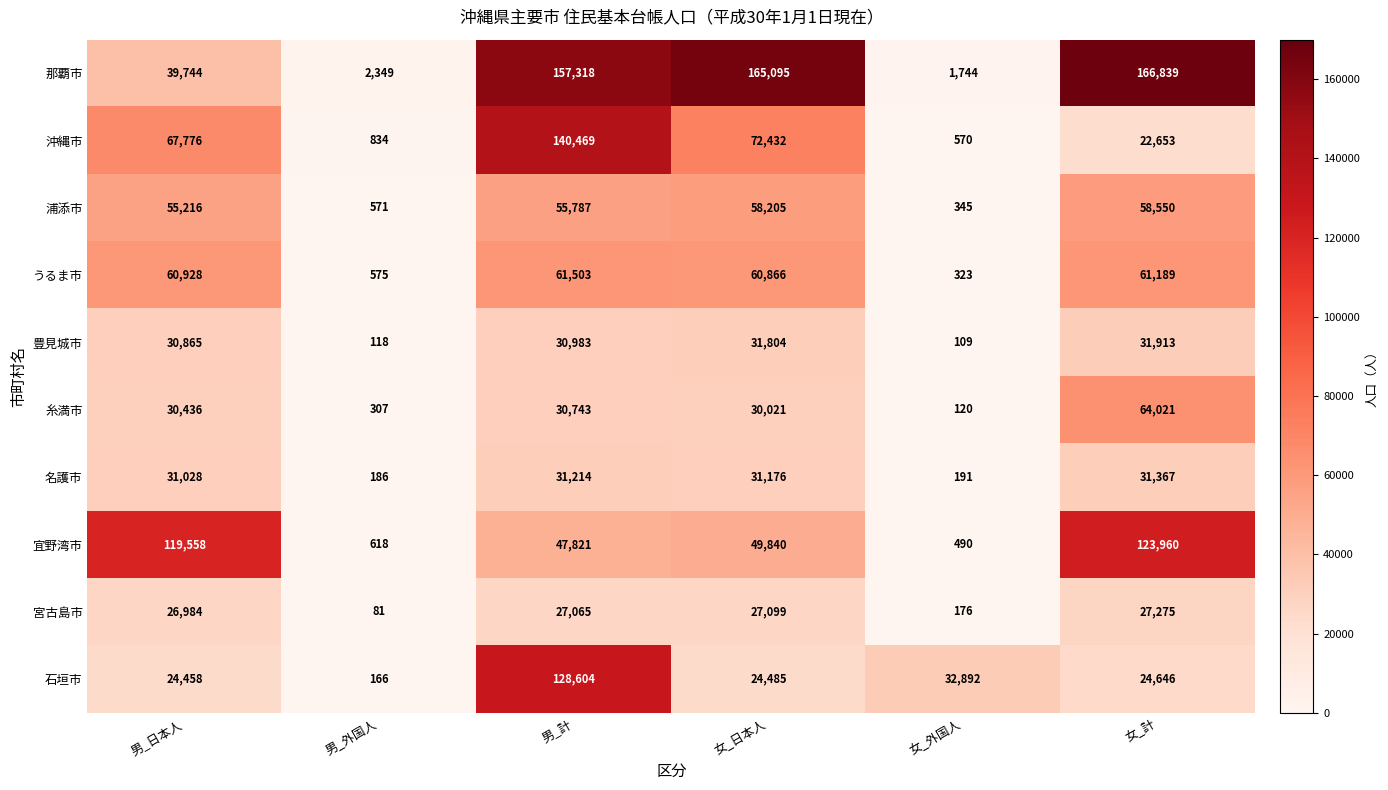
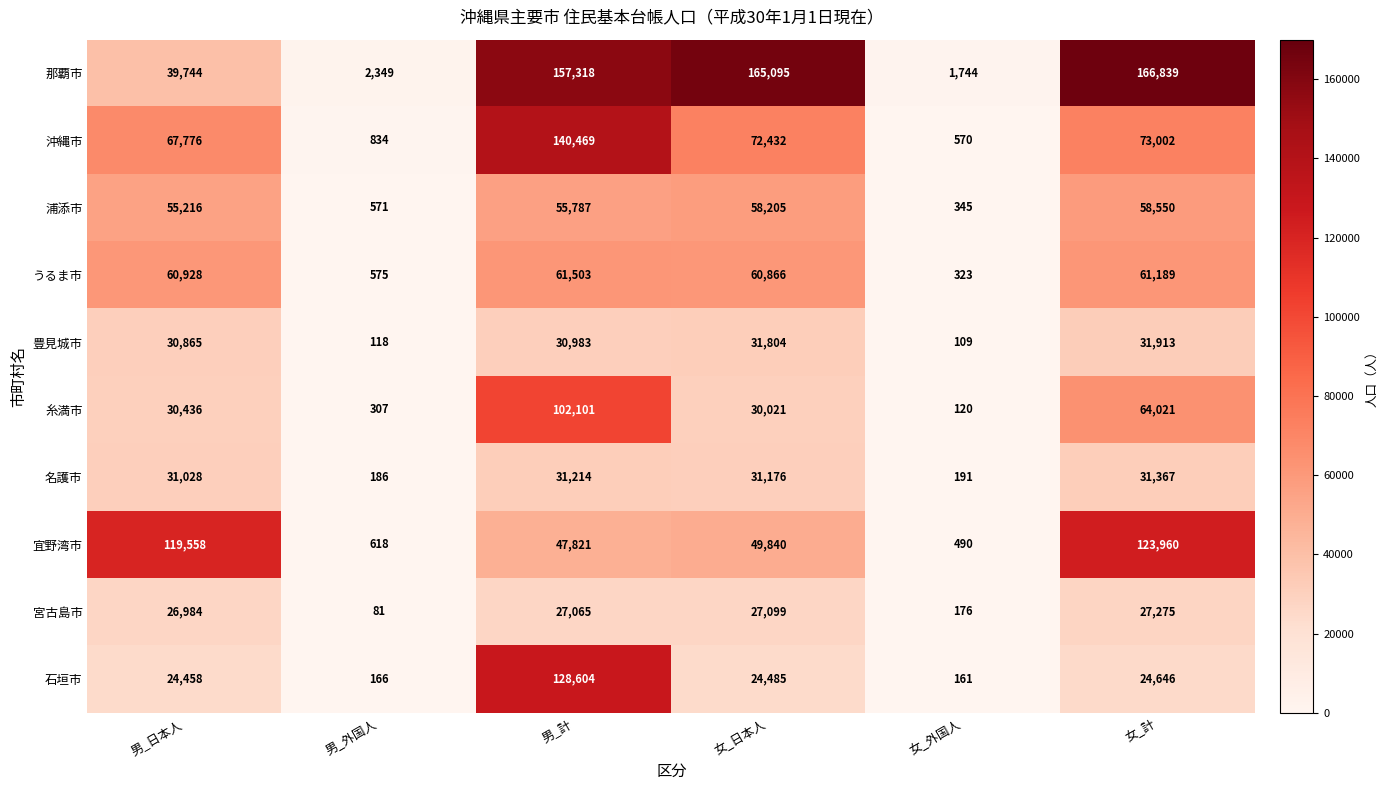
沖縄市, 女_計: 22,653 -> 73,002
糸満市, 男_計: 30,743 -> 102,101
石垣市, 女_外国人: 32,892 -> 161
